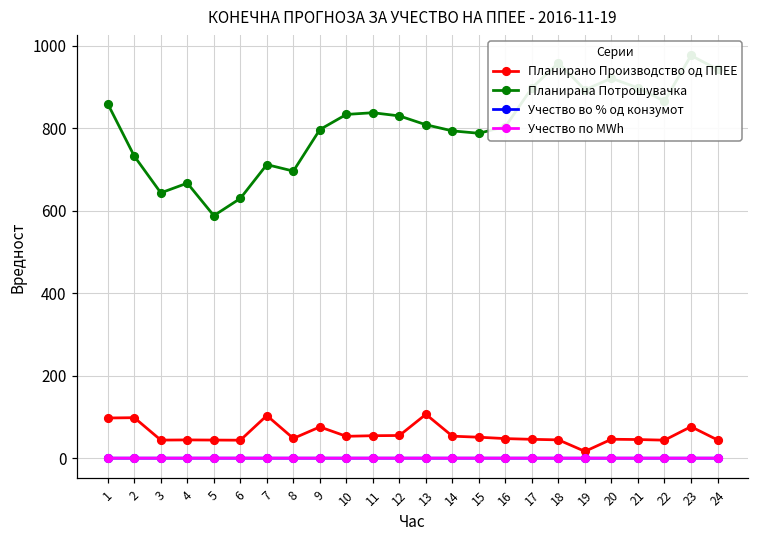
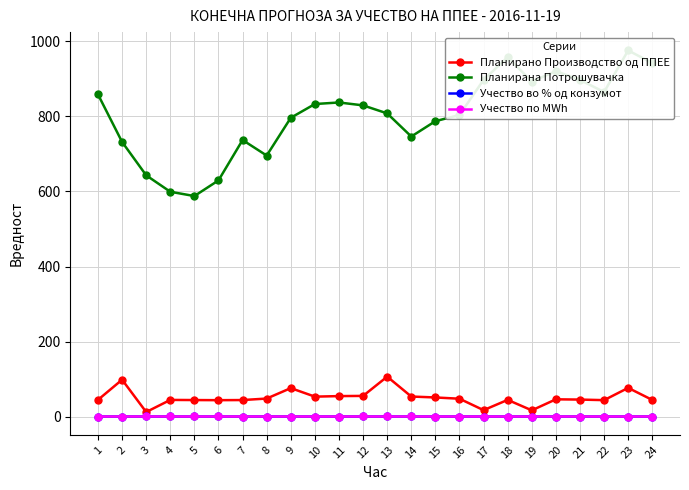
Планирано Производство од ППЕЕ, 1: 100 -> 40
Планирано Производство од ППЕЕ, 3: 40 -> 10
Планирана Потрошувачка, 4: 670 -> 600
Планирано Производство од ППЕЕ, 7: 100 -> 40
Планирана Потрошувачка, 7: 710 -> 740
Планирана Потрошувачка, 14: 790 -> 750
Планирано Производство од ППЕЕ, 17: 50 -> 20
